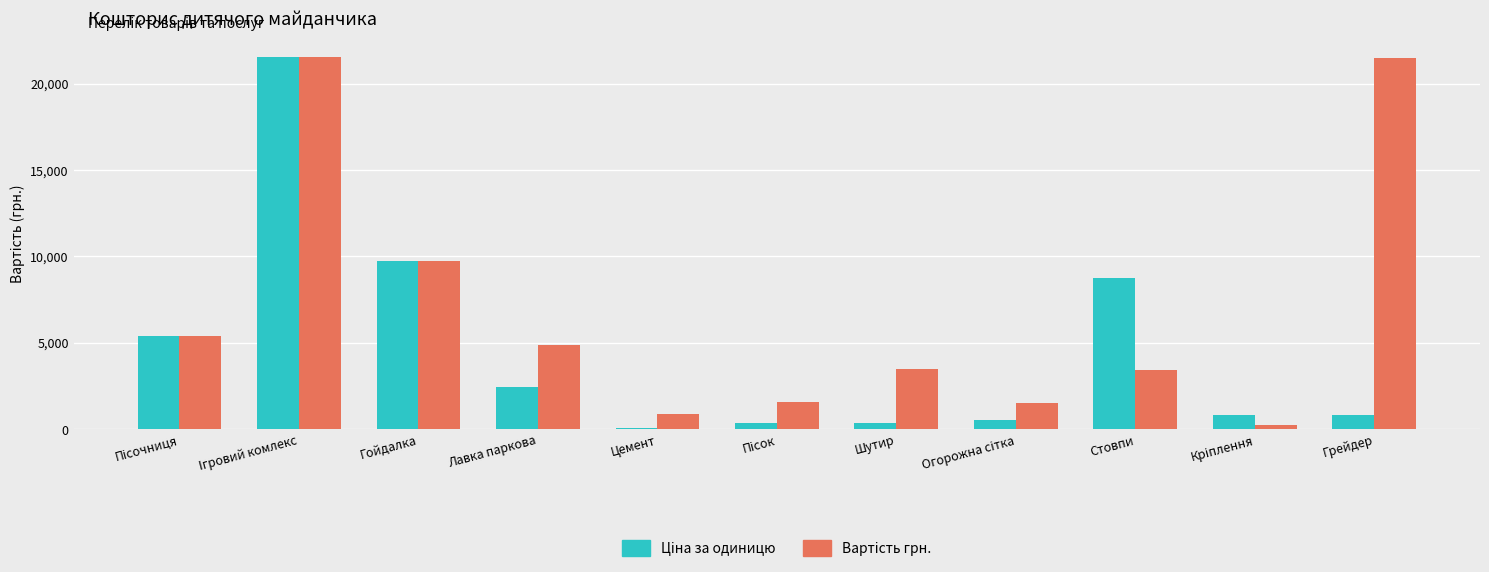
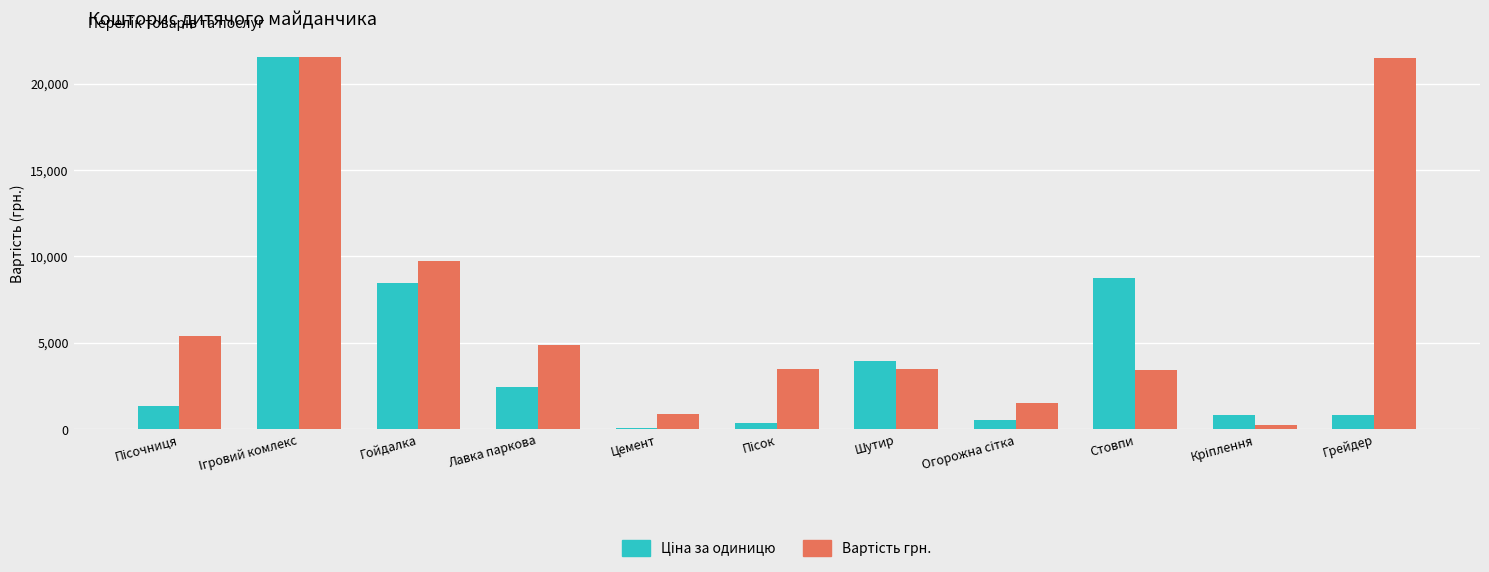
Ціна за одиницю, Пісочниця: 5,400 -> 1,400
Ціна за одиницю, Гойдалка: 9,700 -> 8,400
Вартість грн., Пісок: 1,600 -> 3,500
Ціна за одиницю, Шутир: 400 -> 3,900
